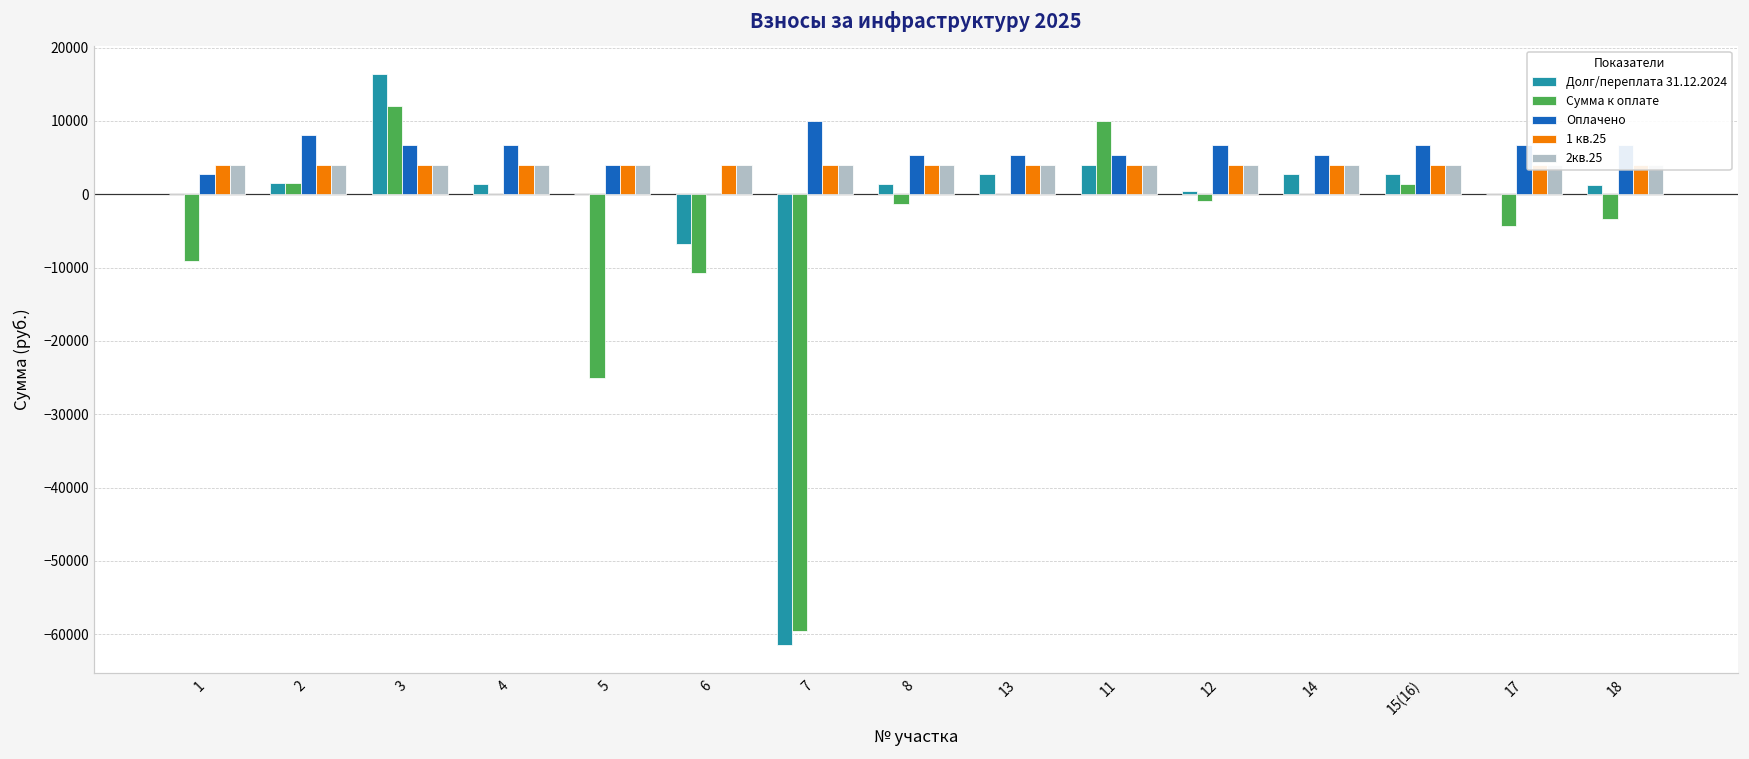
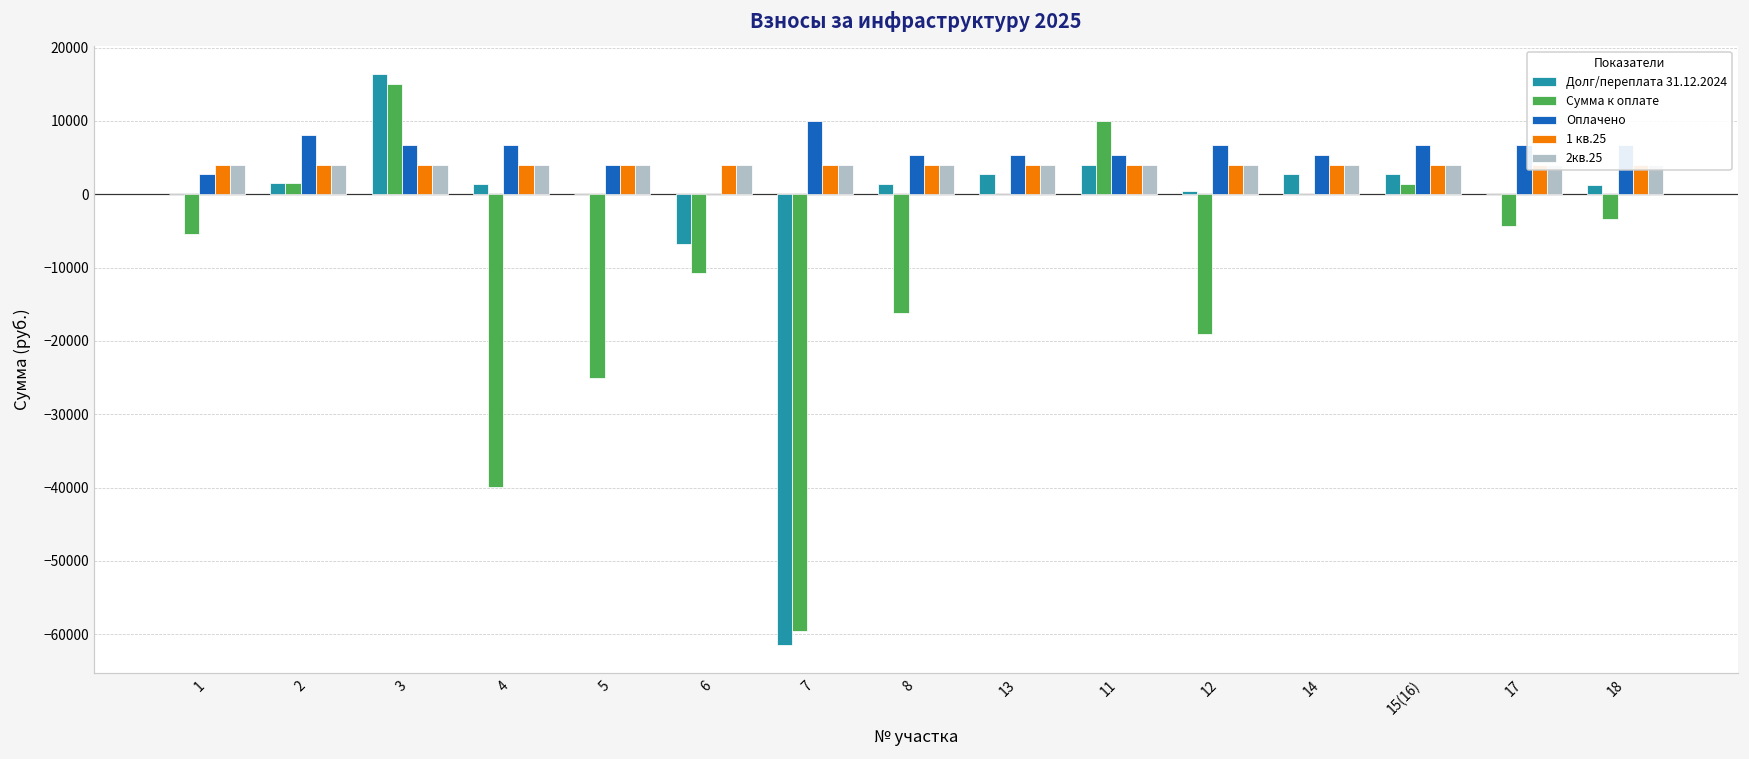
Сумма к оплате, 1: -9000 -> -5000
Сумма к оплате, 3: 12000 -> 15000
Сумма к оплате, 4: 0 -> -40000
Сумма к оплате, 8: -1000 -> -16000
Сумма к оплате, 12: -1000 -> -19000
